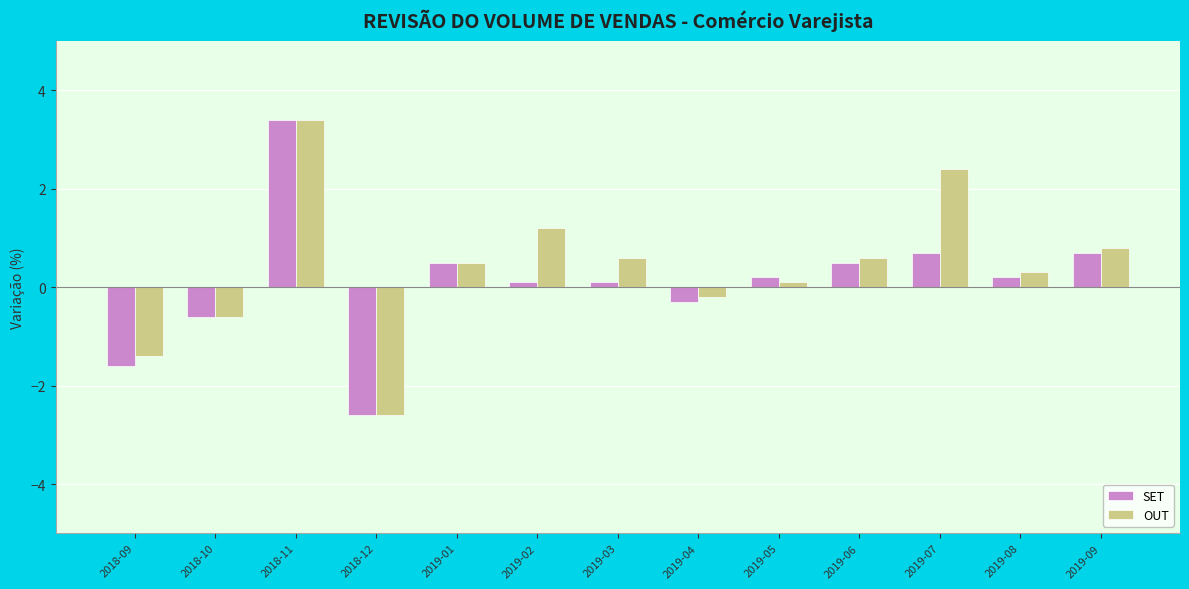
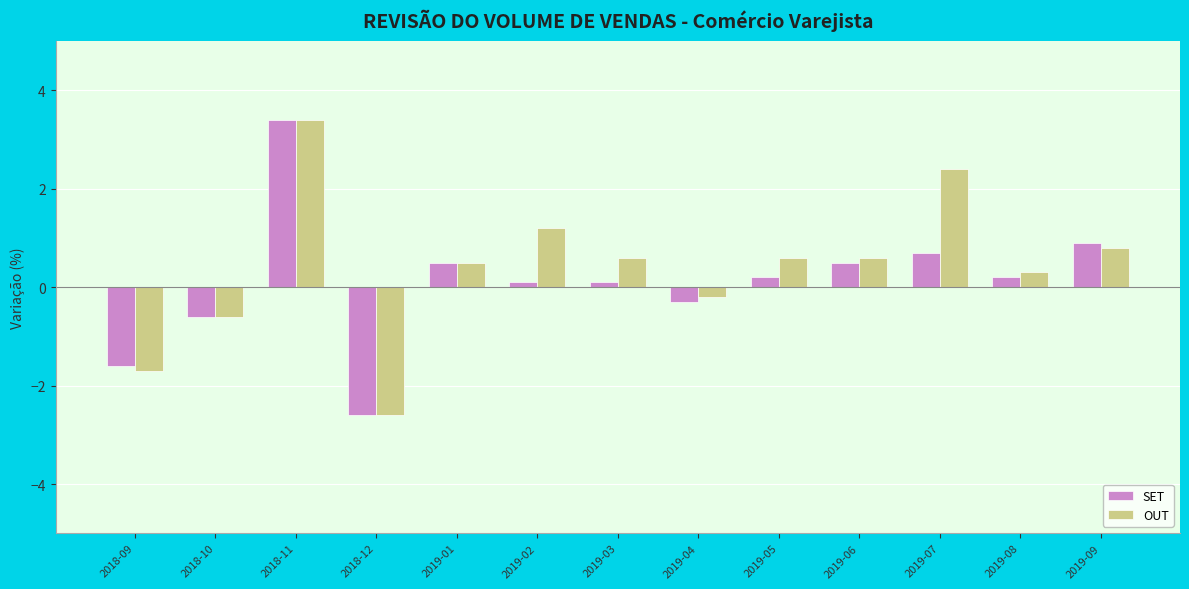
OUT, 2018-09: -1.4 -> -1.7
OUT, 2019-05: 0.1 -> 0.6
SET, 2019-09: 0.7 -> 0.9
